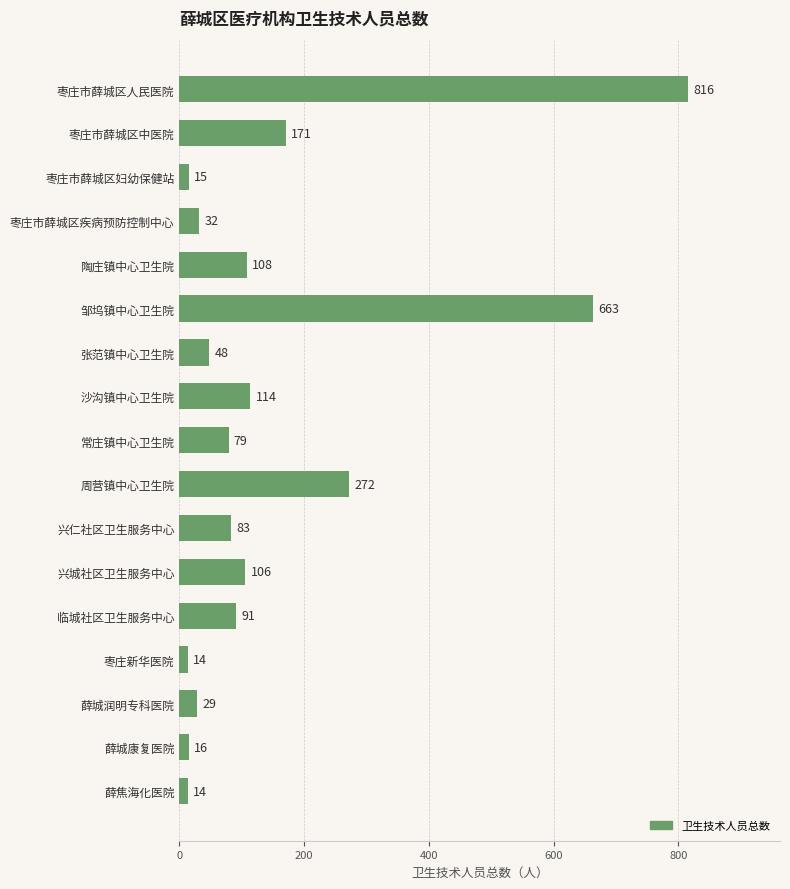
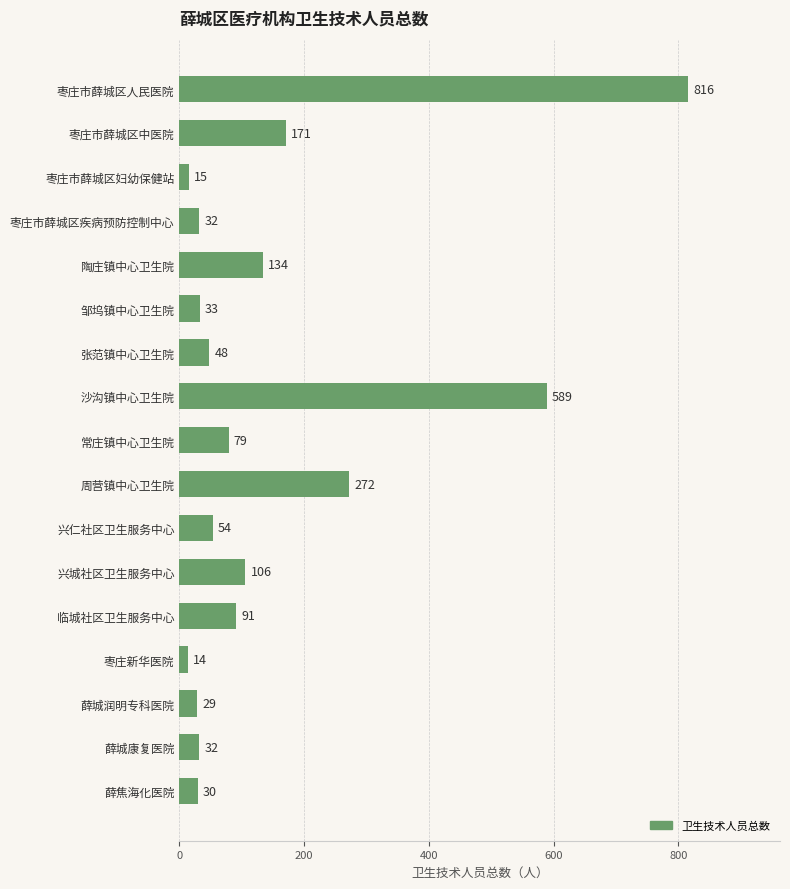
陶庄镇中心卫生院: 108 -> 134
邹坞镇中心卫生院: 663 -> 33
沙沟镇中心卫生院: 114 -> 589
兴仁社区卫生服务中心: 83 -> 54
薛城康复医院: 16 -> 32
薛焦海化医院: 14 -> 30
